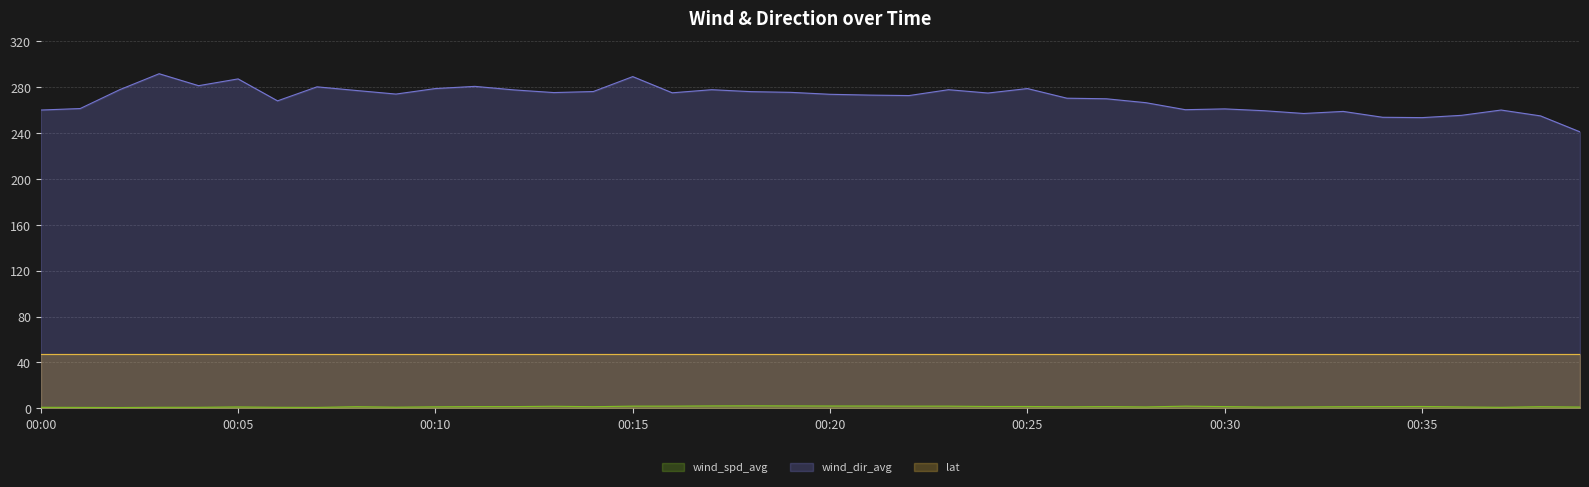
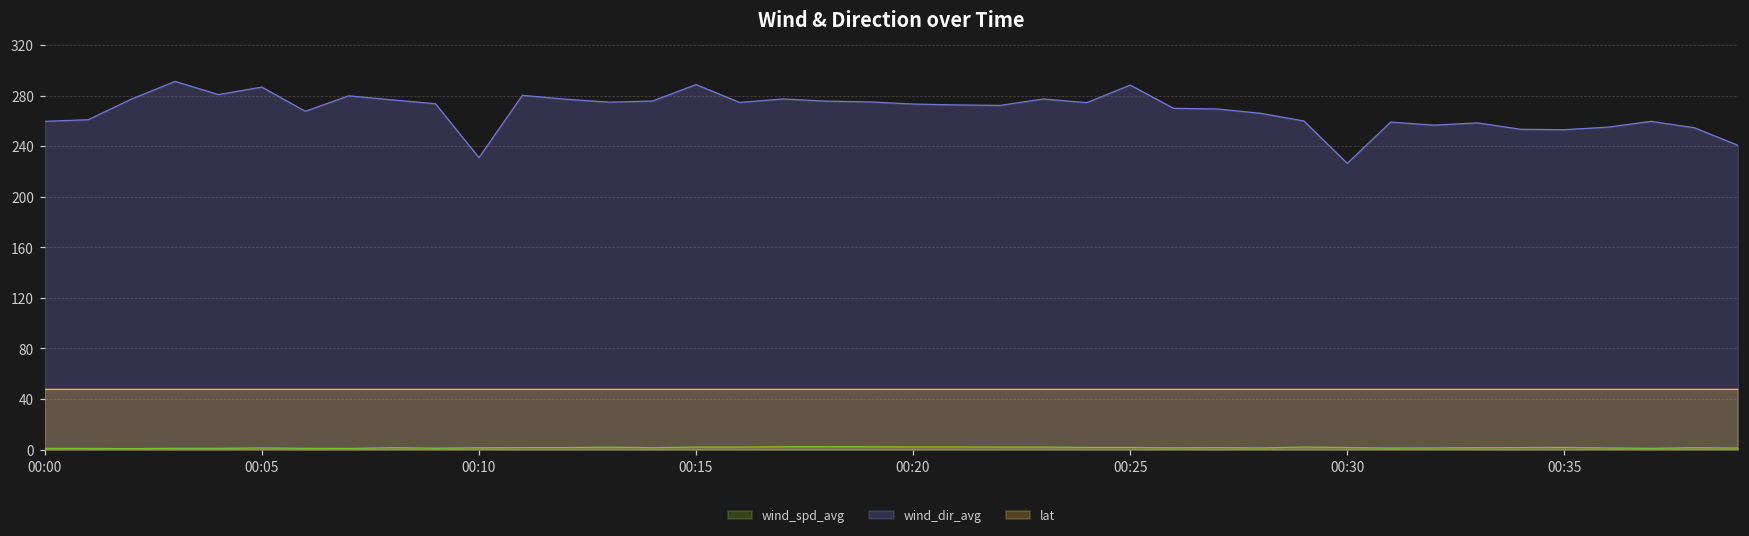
wind_dir_avg, 00:10: 278 -> 231
wind_dir_avg, 00:25: 278 -> 288
wind_dir_avg, 00:30: 261 -> 227
